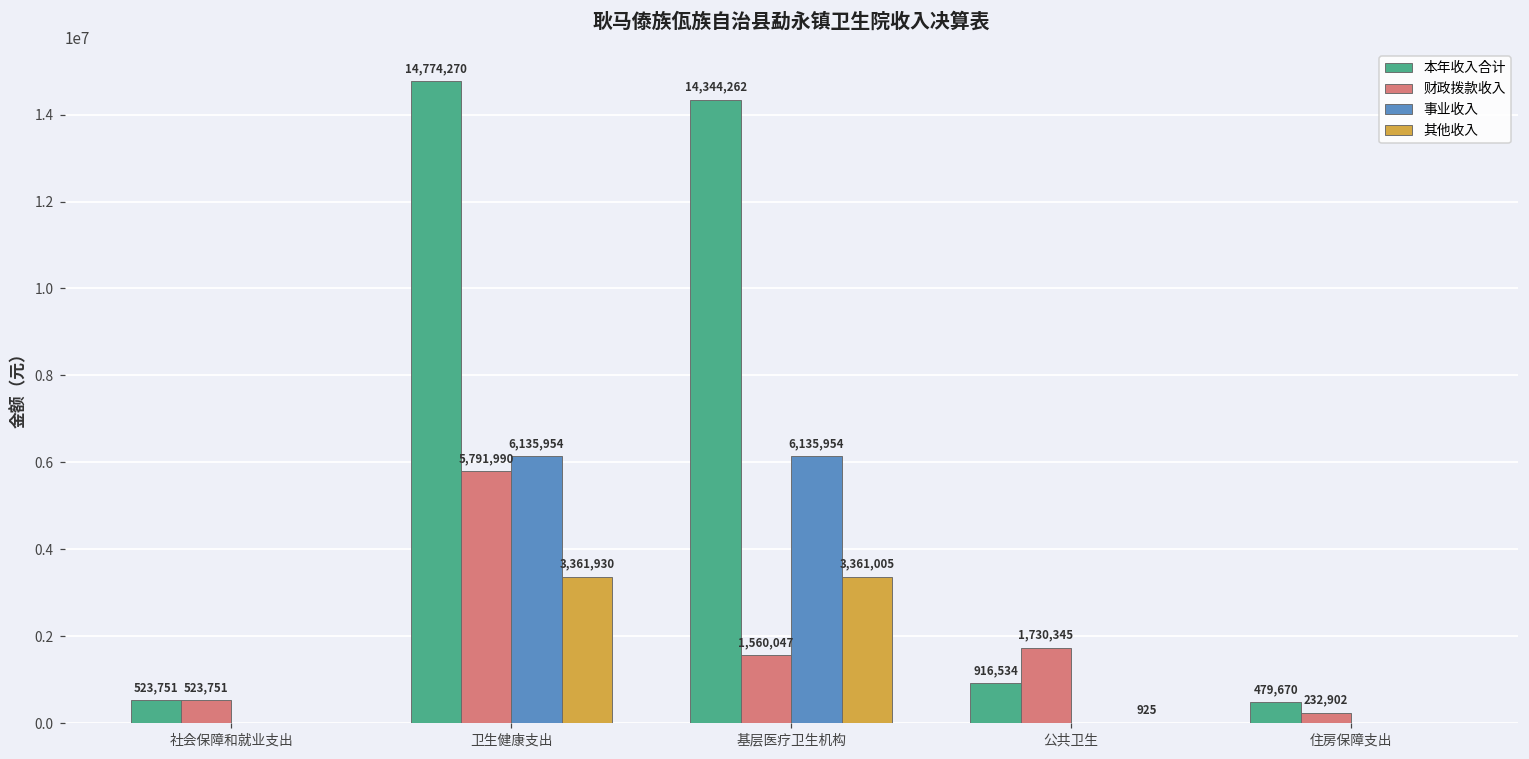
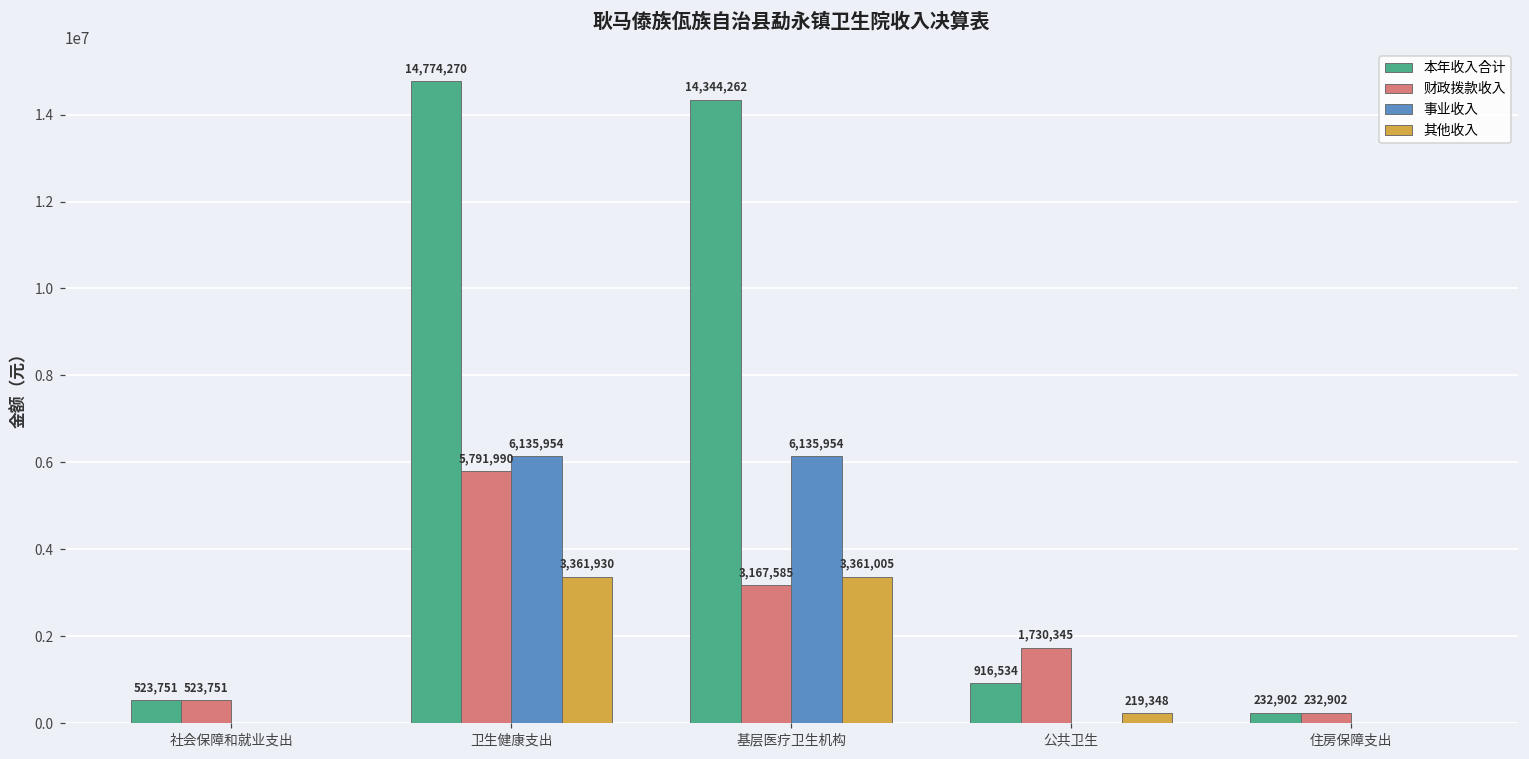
财政拨款收入, 基层医疗卫生机构: 1,560,047 -> 3,167,585
其他收入, 公共卫生: 925 -> 219,348
本年收入合计, 住房保障支出: 479,670 -> 232,902
